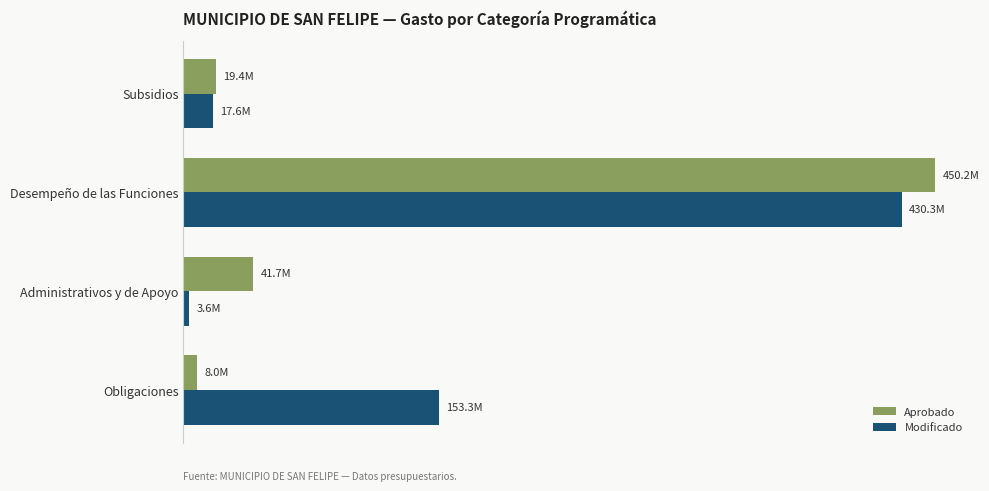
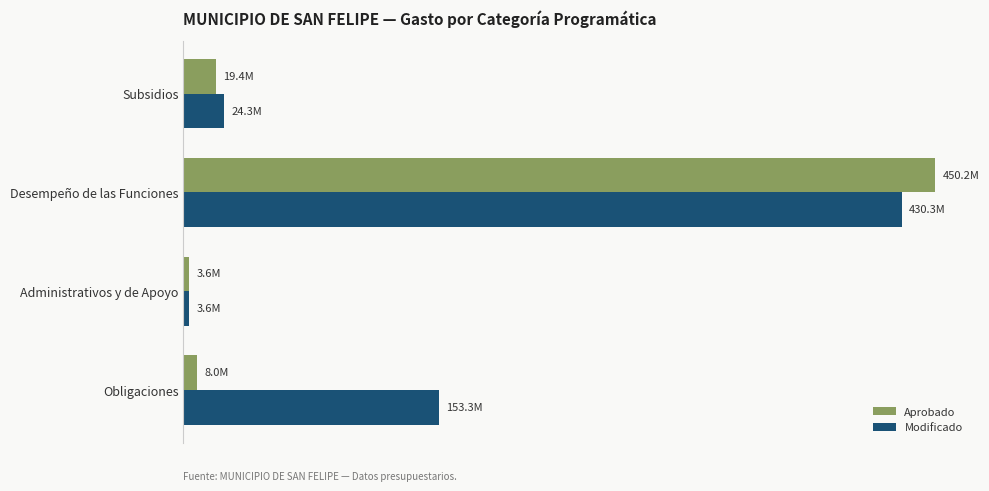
Modificado, Subsidios: 17.6M -> 24.3M
Aprobado, Administrativos y de Apoyo: 41.7M -> 3.6M
